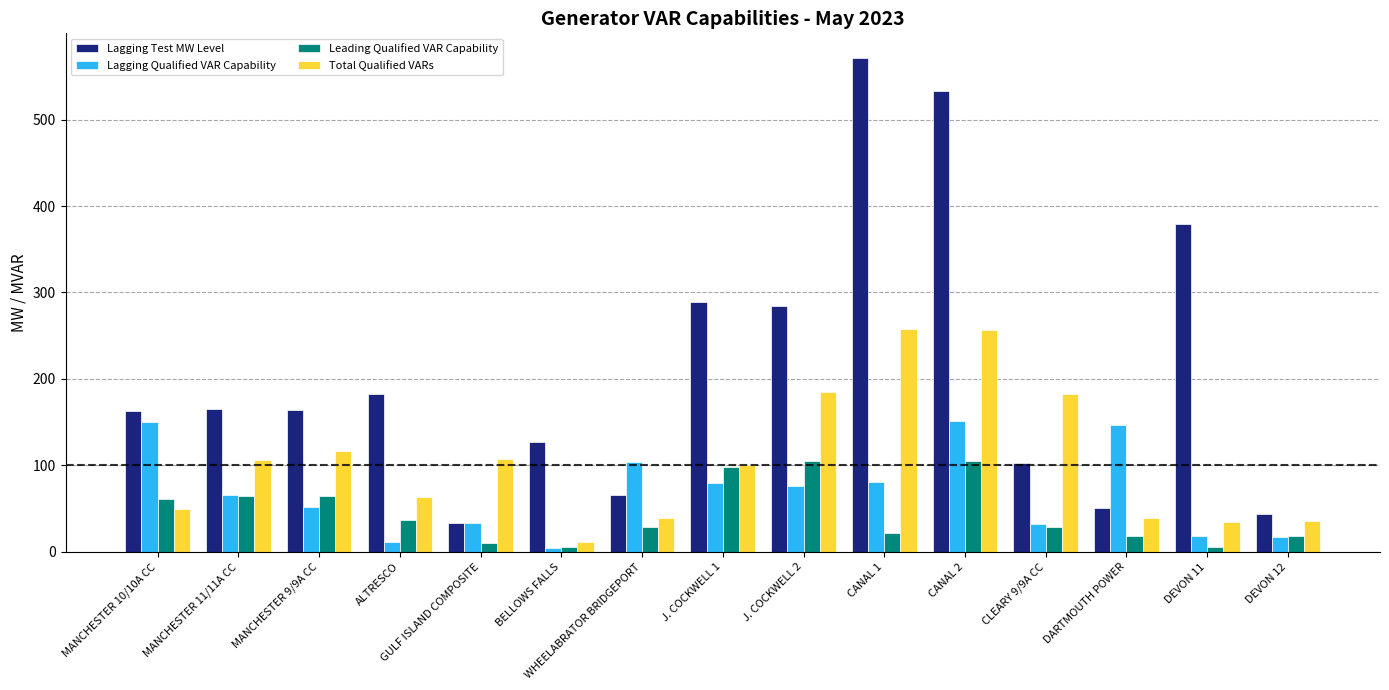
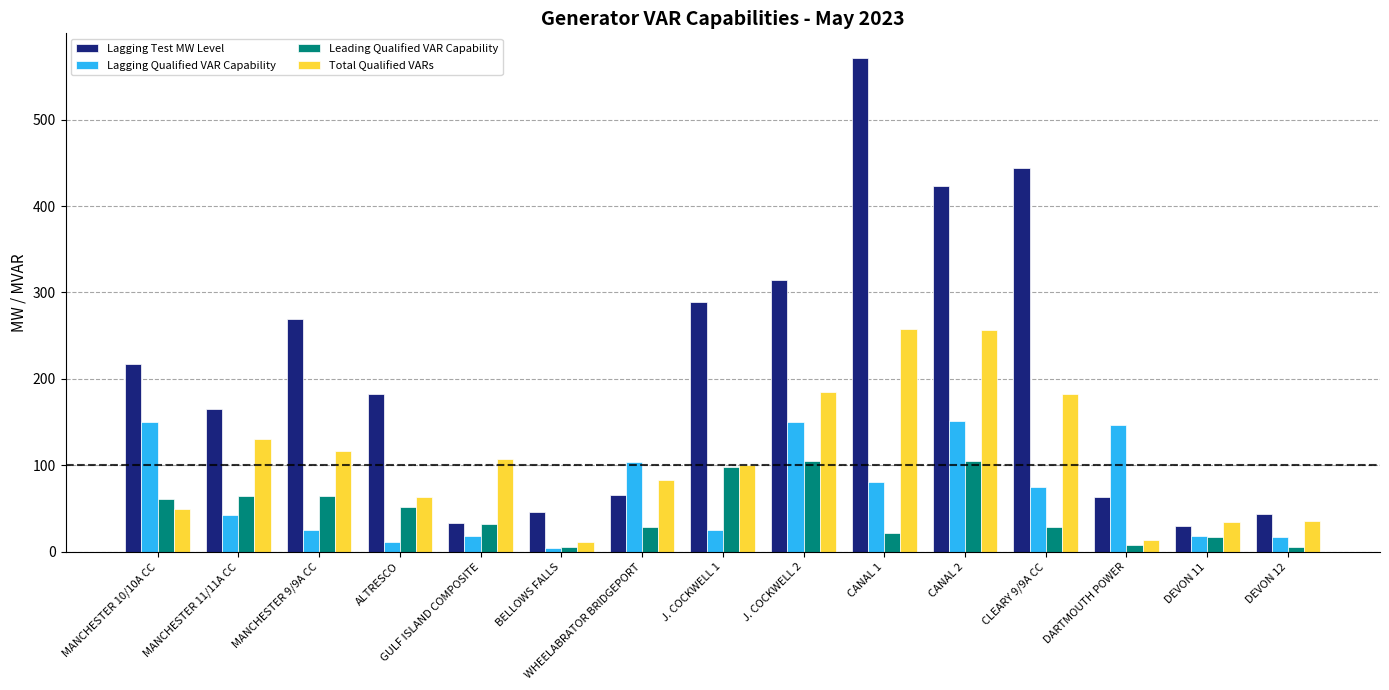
Lagging Test MW Level, MANCHESTER 10/10A CC: 160 -> 220
Lagging Qualified VAR Capability, MANCHESTER 11/11A CC: 70 -> 40
Total Qualified VARs, MANCHESTER 11/11A CC: 110 -> 130
Lagging Test MW Level, MANCHESTER 9/9A CC: 160 -> 270
Lagging Qualified VAR Capability, MANCHESTER 9/9A CC: 50 -> 30
Leading Qualified VAR Capability, ALTRESCO: 40 -> 50
Lagging Qualified VAR Capability, GULF ISLAND COMPOSITE: 30 -> 20
Leading Qualified VAR Capability, GULF ISLAND COMPOSITE: 10 -> 30
Lagging Test MW Level, BELLOWS FALLS: 130 -> 50
Total Qualified VARs, WHEELABRATOR BRIDGEPORT: 40 -> 80
Lagging Qualified VAR Capability, J. COCKWELL 1: 80 -> 30
Lagging Test MW Level, J. COCKWELL 2: 280 -> 310
Lagging Qualified VAR Capability, J. COCKWELL 2: 80 -> 150
Lagging Test MW Level, CANAL 2: 530 -> 420
Lagging Test MW Level, CLEARY 9/9A CC: 100 -> 440
Lagging Qualified VAR Capability, CLEARY 9/9A CC: 30 -> 80
Lagging Test MW Level, DARTMOUTH POWER: 50 -> 60
Leading Qualified VAR Capability, DARTMOUTH POWER: 20 -> 10
Total Qualified VARs, DARTMOUTH POWER: 40 -> 10
Lagging Test MW Level, DEVON 11: 380 -> 30
Leading Qualified VAR Capability, DEVON 11: 10 -> 20
Leading Qualified VAR Capability, DEVON 12: 20 -> 10
